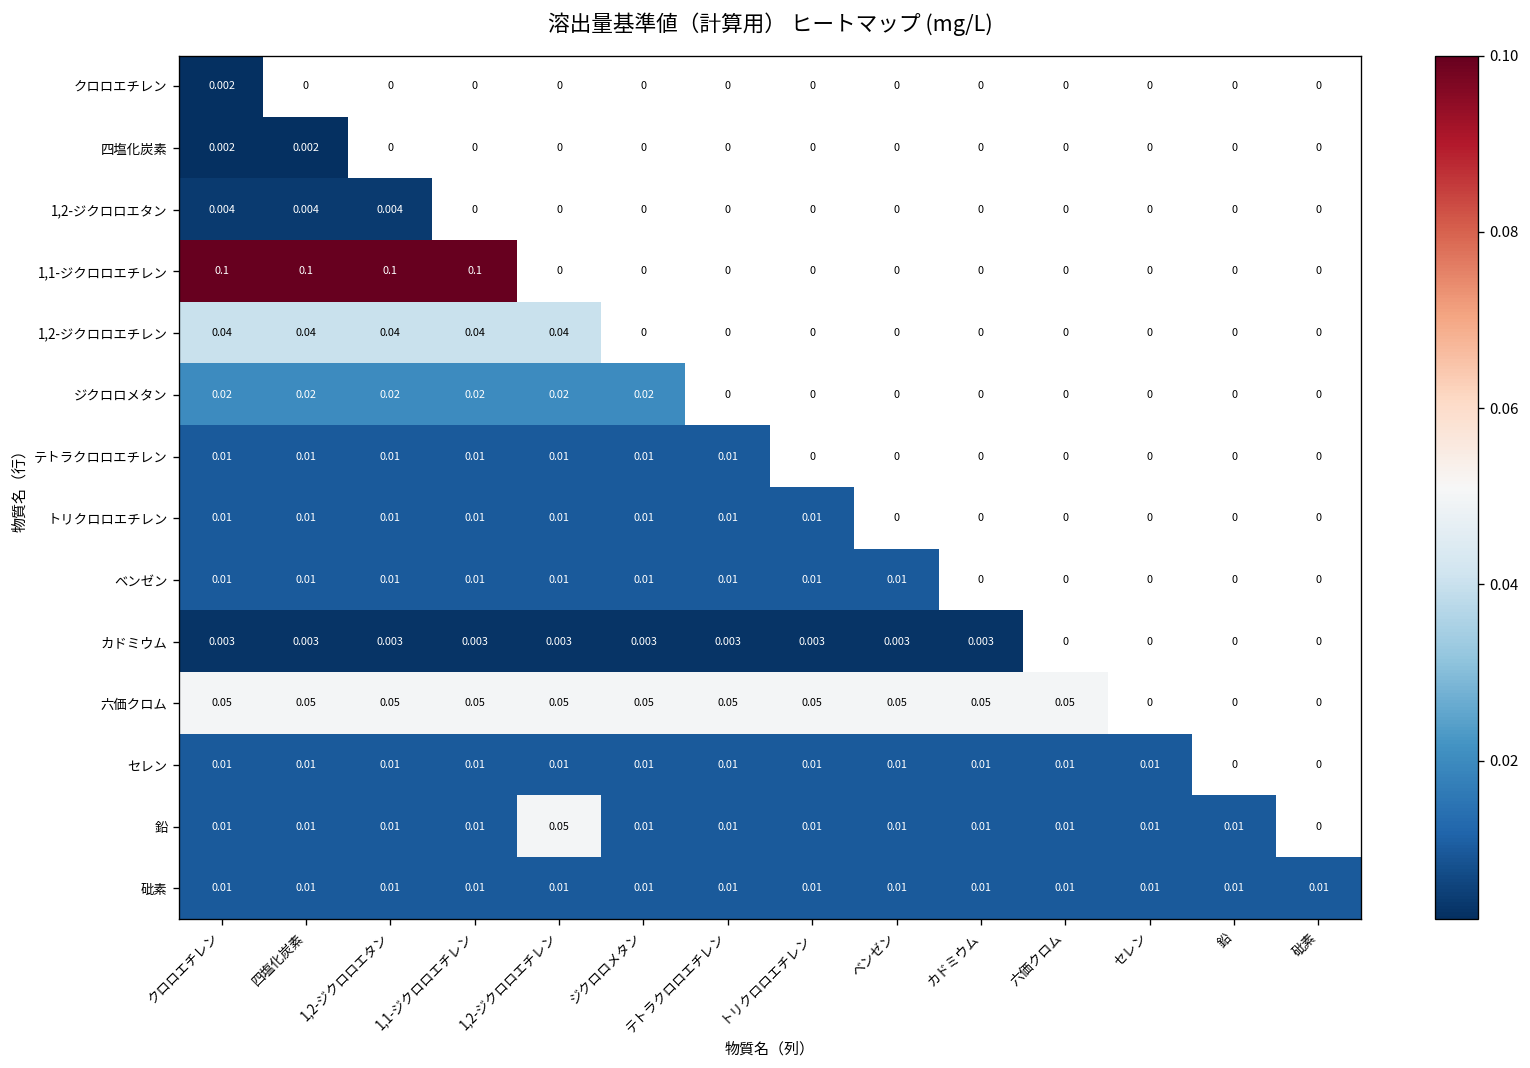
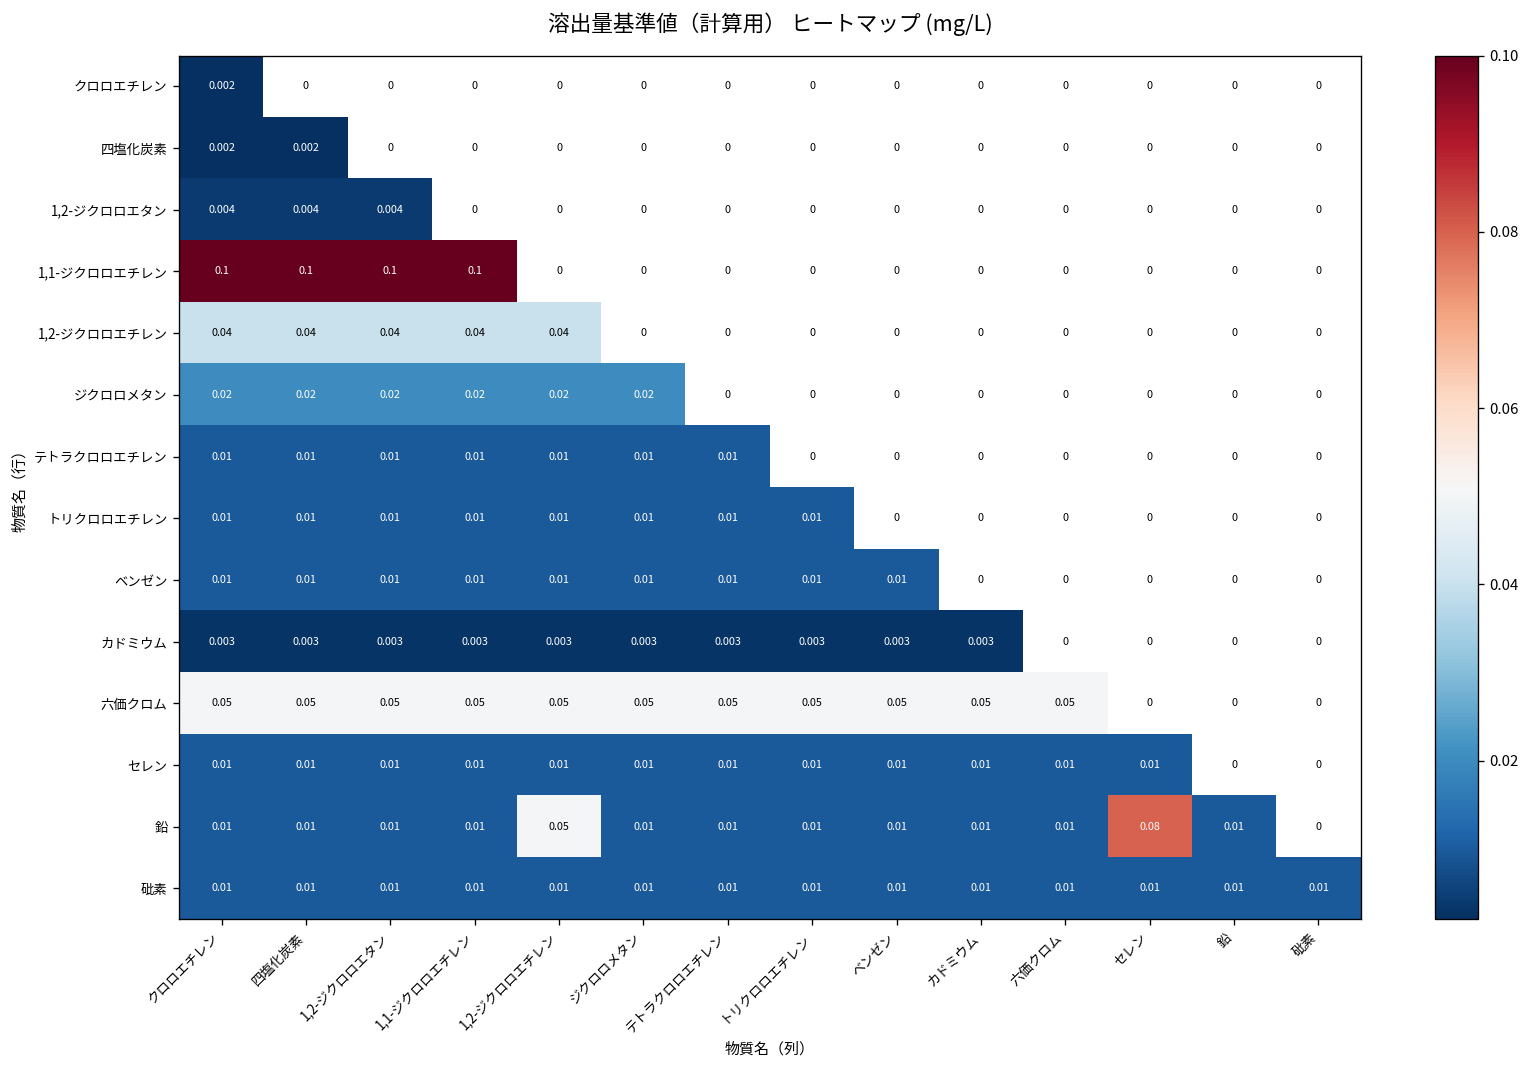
鉛, セレン: 0.01 -> 0.08
